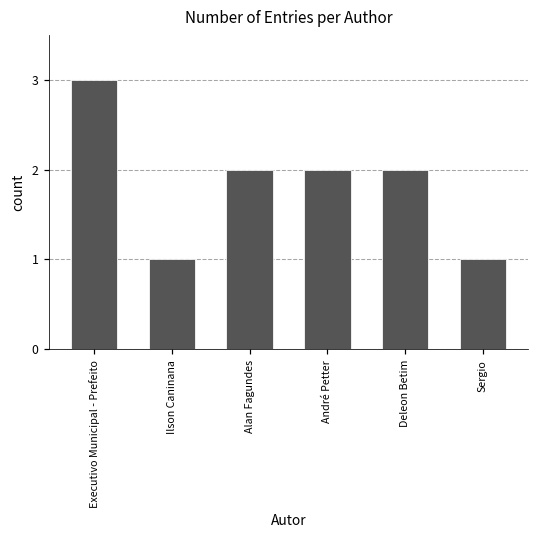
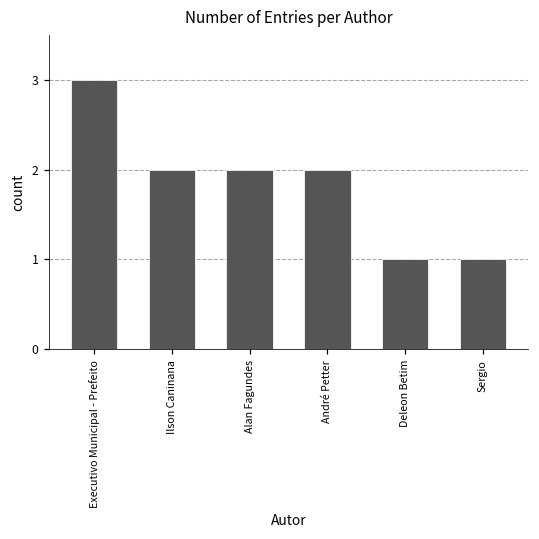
Ilson Caninana: 1 -> 2
Deleon Betim: 2 -> 1
